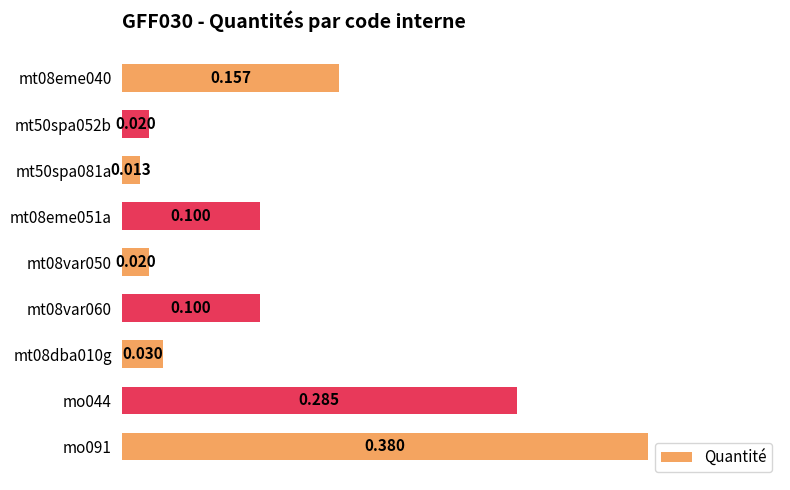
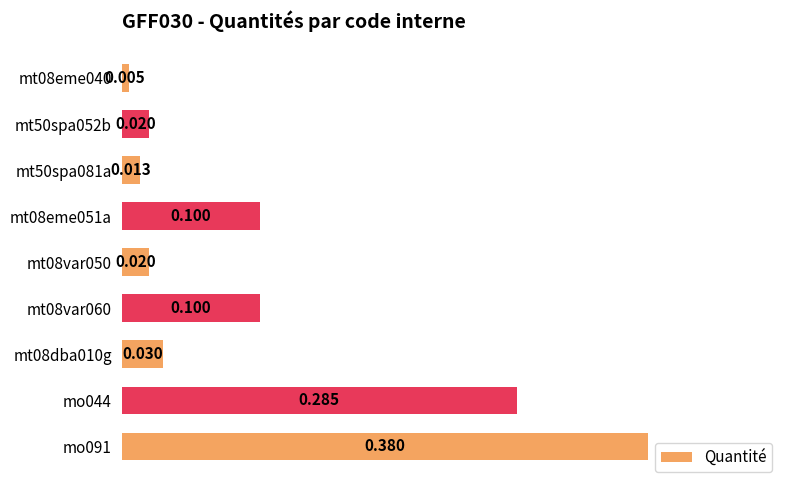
mt08eme040: 0.157 -> 0.005
